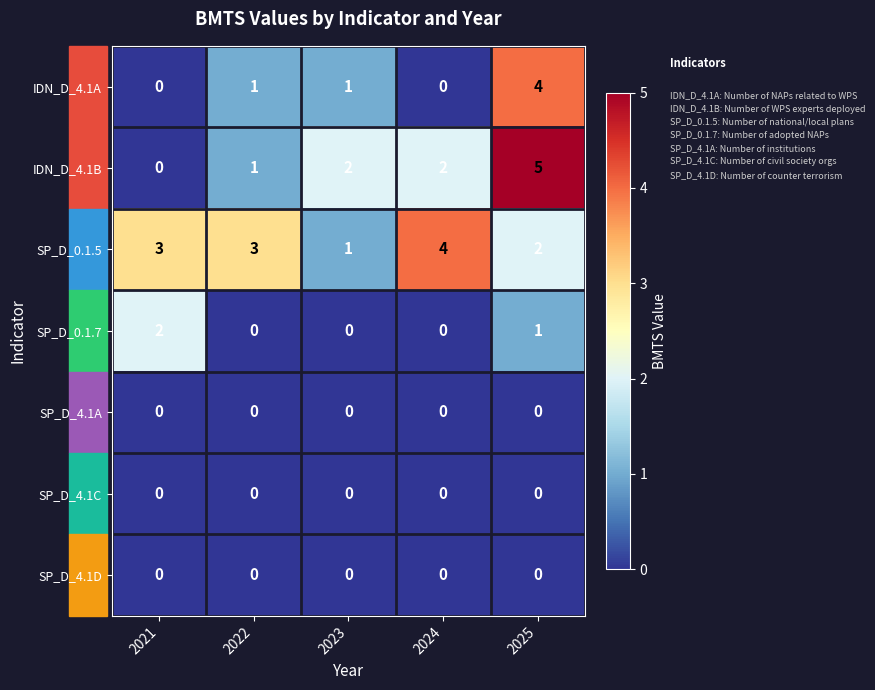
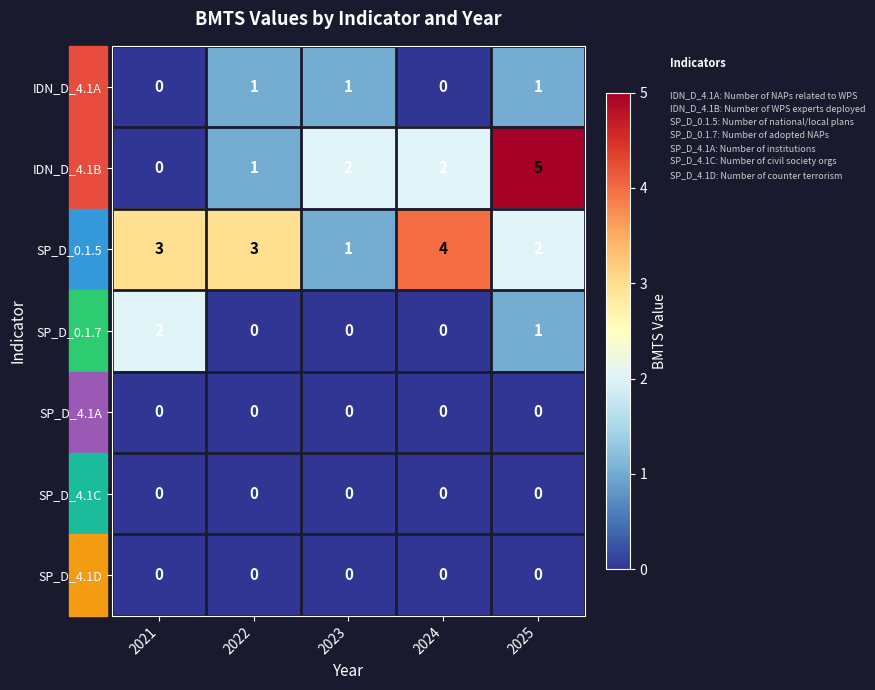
IDN_D_4.1A, 2025: 4 -> 1
